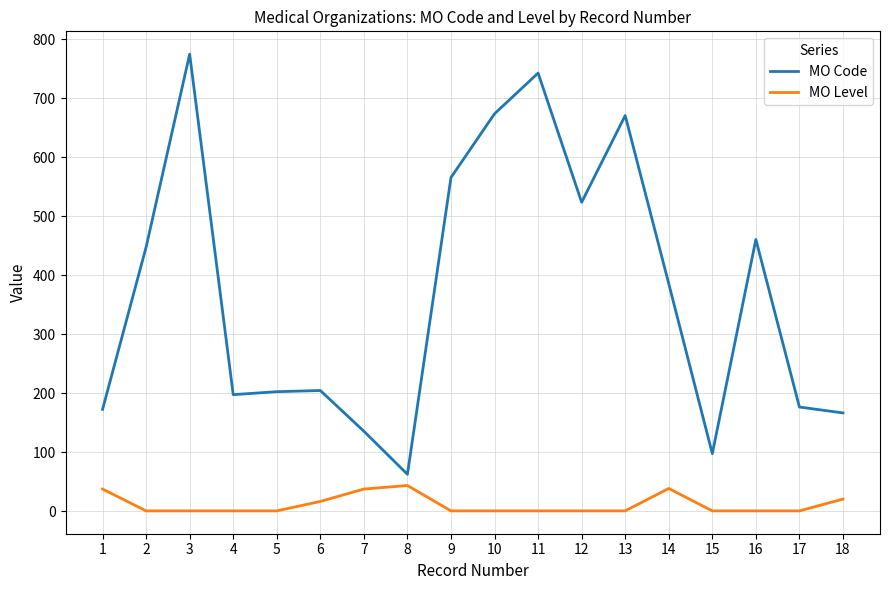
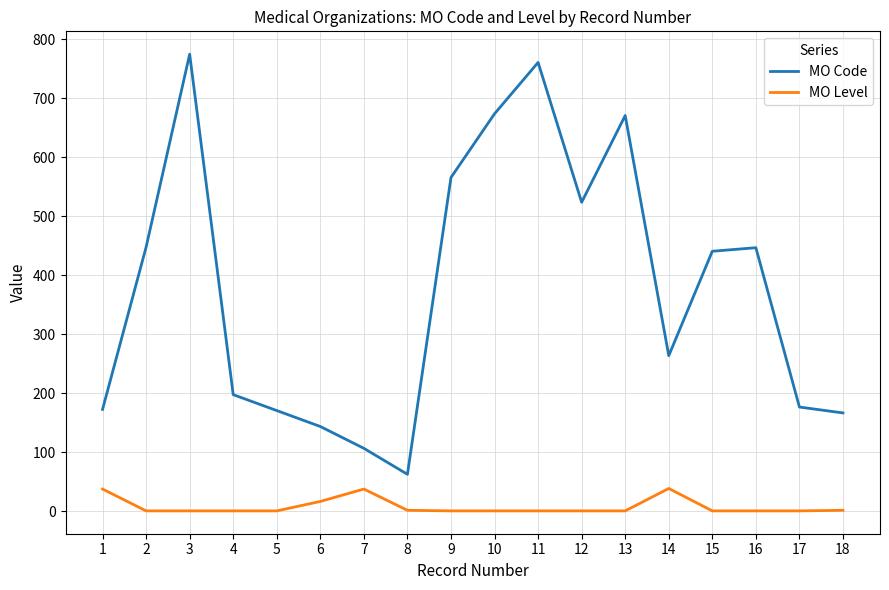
MO Code, 5: 200 -> 170
MO Code, 6: 210 -> 140
MO Code, 7: 140 -> 110
MO Level, 8: 40 -> 0
MO Code, 11: 740 -> 760
MO Code, 14: 390 -> 260
MO Code, 15: 100 -> 440
MO Code, 16: 460 -> 450
MO Level, 18: 20 -> 0
